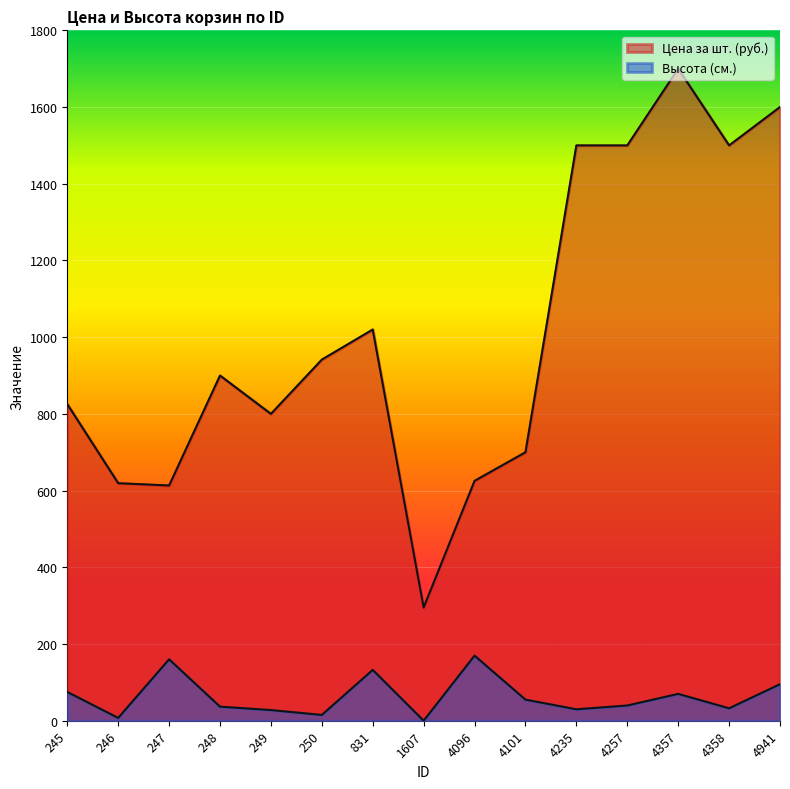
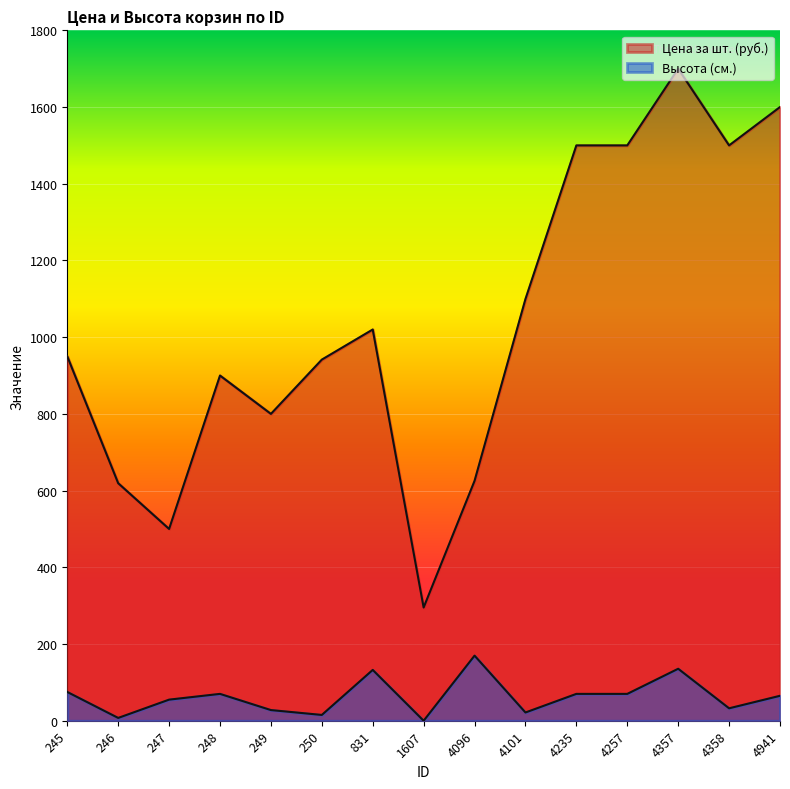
Цена за шт. (руб.), 245: 830 -> 950
Цена за шт. (руб.), 247: 610 -> 500
Высота (см.), 247: 160 -> 60
Высота (см.), 248: 40 -> 70
Цена за шт. (руб.), 4101: 700 -> 1100
Высота (см.), 4101: 60 -> 20
Высота (см.), 4235: 30 -> 70
Высота (см.), 4257: 40 -> 70
Высота (см.), 4357: 70 -> 140
Высота (см.), 4941: 100 -> 70
